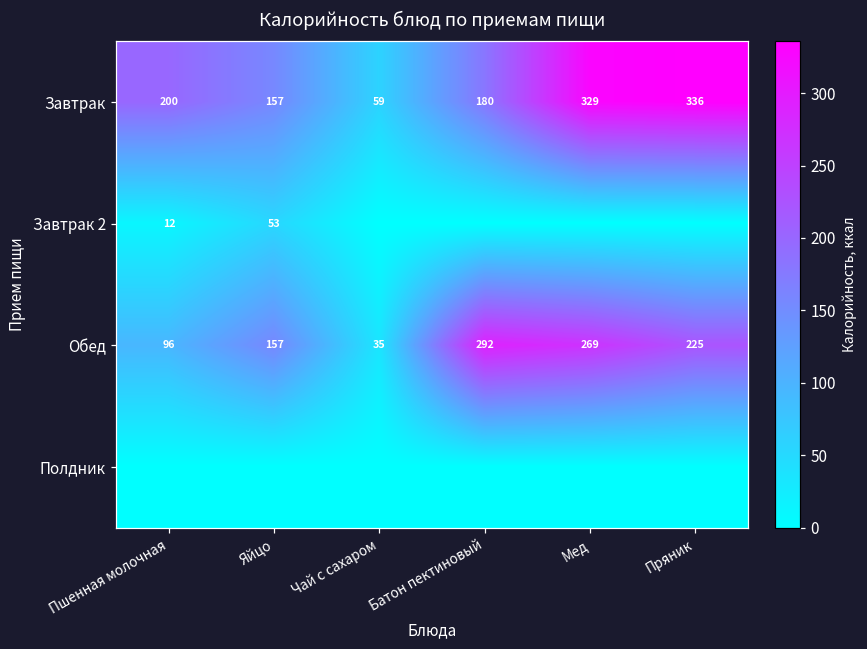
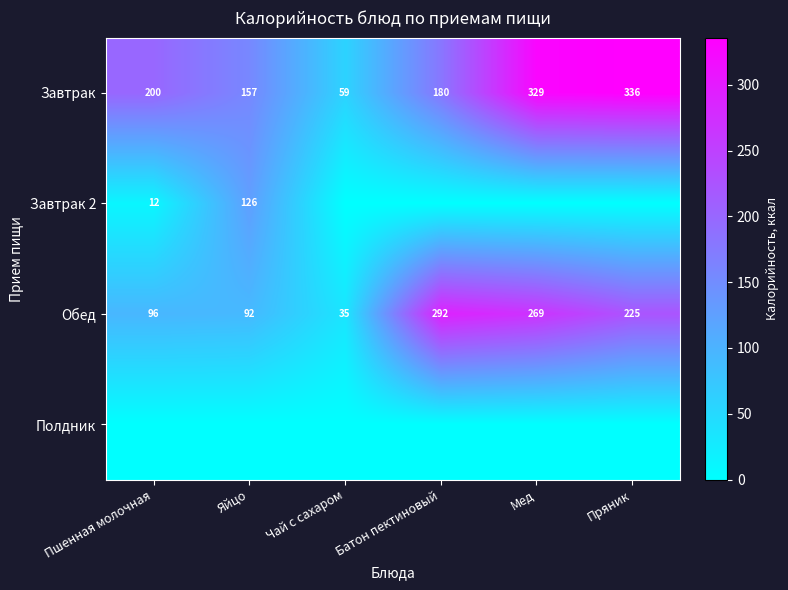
Завтрак 2, Яйцо: 53 -> 126
Обед, Яйцо: 157 -> 92
